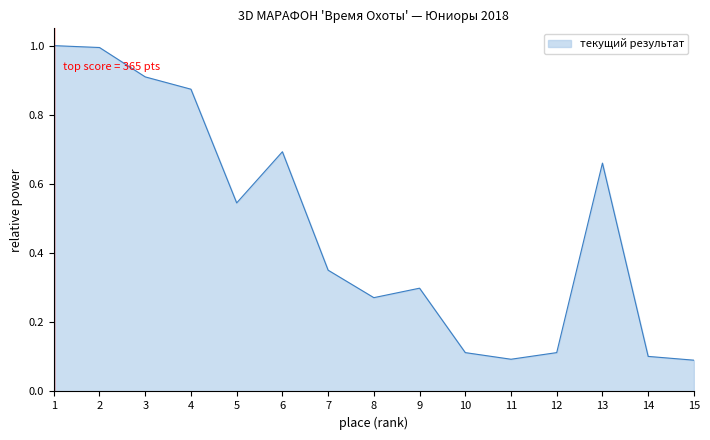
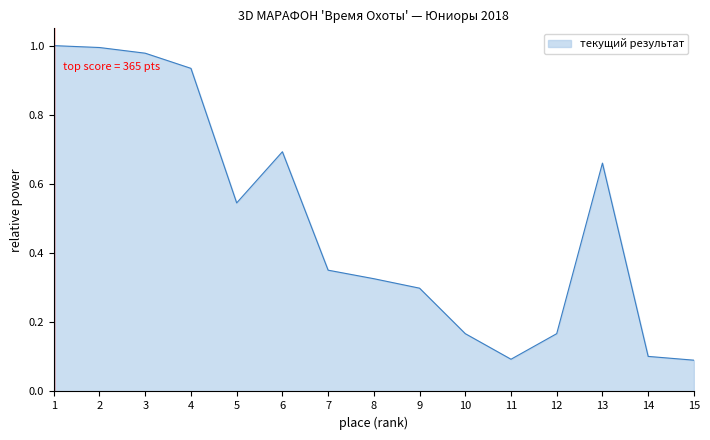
3: 0.91 -> 0.98
4: 0.87 -> 0.93
8: 0.27 -> 0.33
10: 0.11 -> 0.17
12: 0.11 -> 0.17
